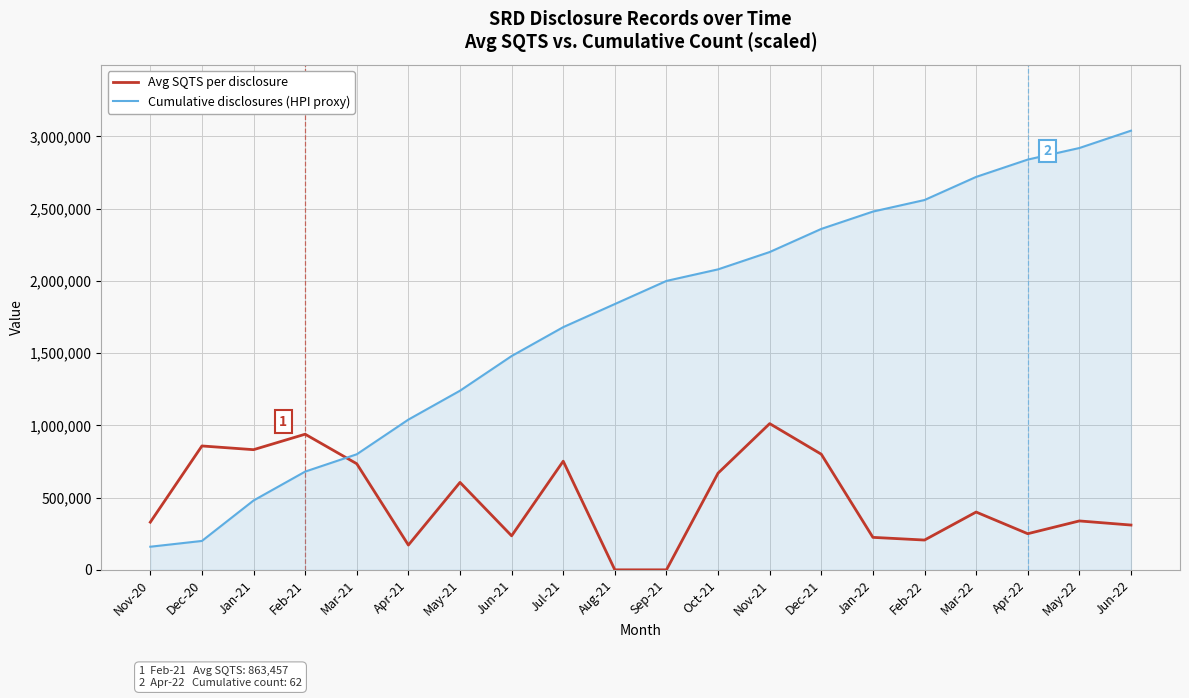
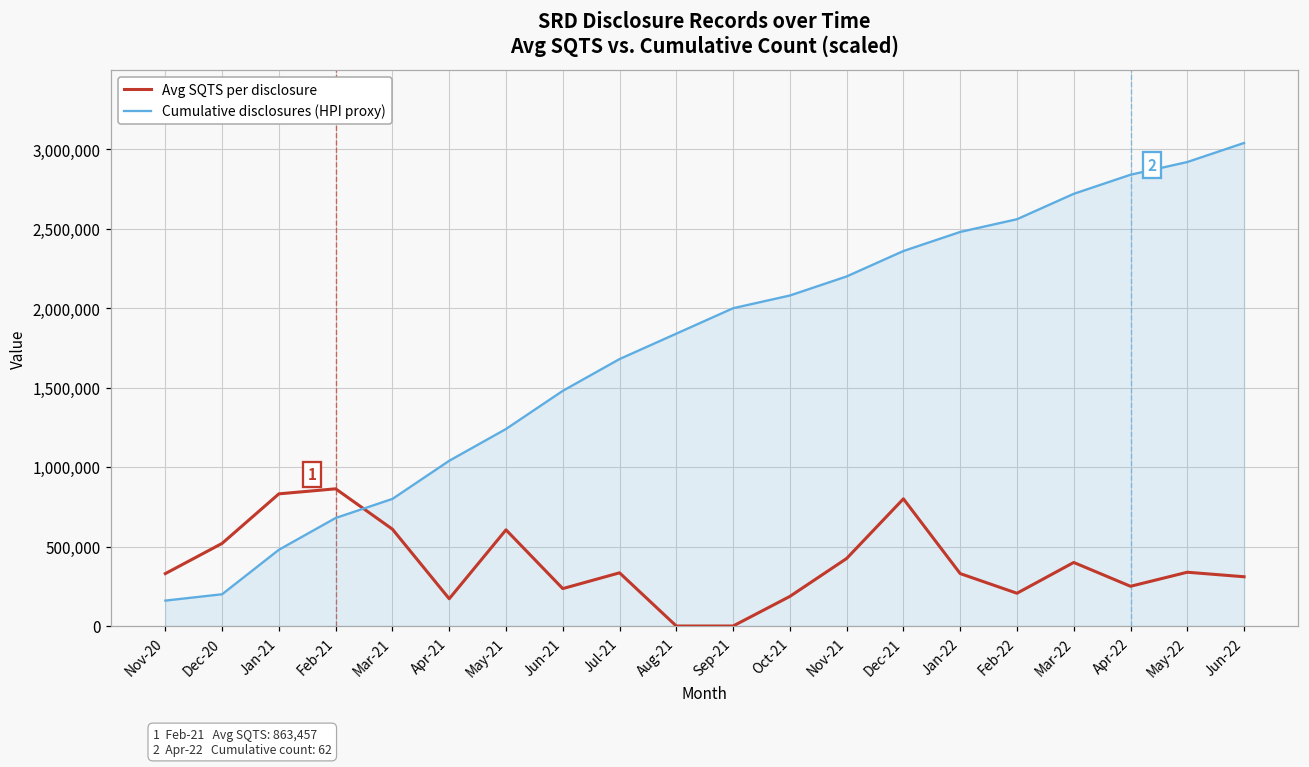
Avg SQTS per disclosure, Dec-20: 860,000 -> 520,000
Avg SQTS per disclosure, Feb-21: 940,000 -> 860,000
Avg SQTS per disclosure, Mar-21: 730,000 -> 610,000
Avg SQTS per disclosure, Jul-21: 750,000 -> 330,000
Avg SQTS per disclosure, Oct-21: 670,000 -> 190,000
Avg SQTS per disclosure, Nov-21: 1,010,000 -> 430,000
Avg SQTS per disclosure, Jan-22: 220,000 -> 330,000
